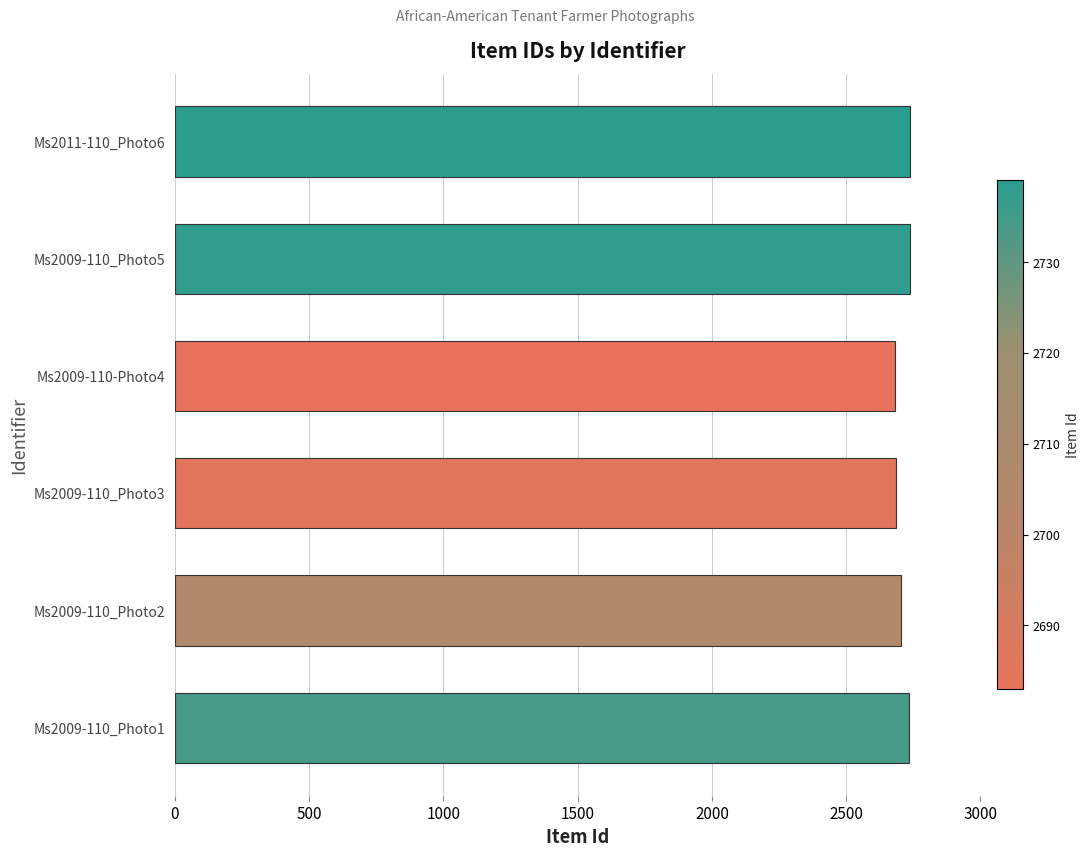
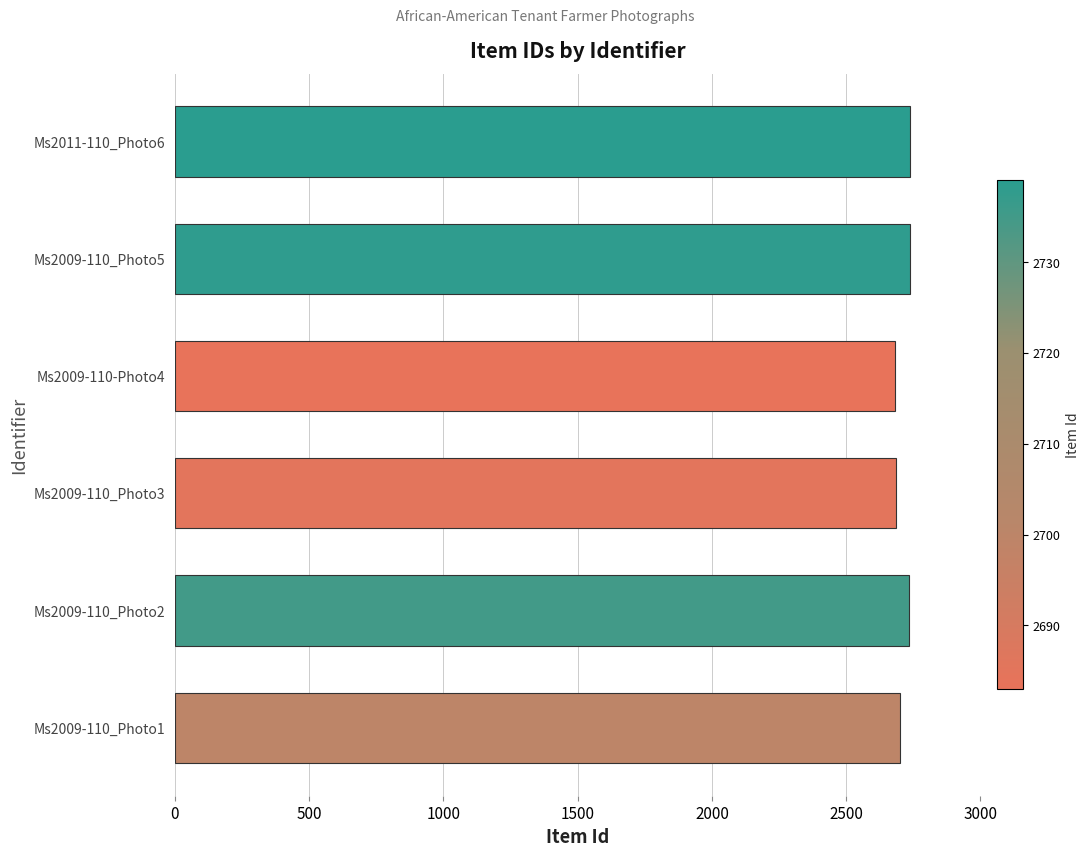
Ms2009-110_Photo2: 2710 -> 2740
Ms2009-110_Photo1: 2730 -> 2700
